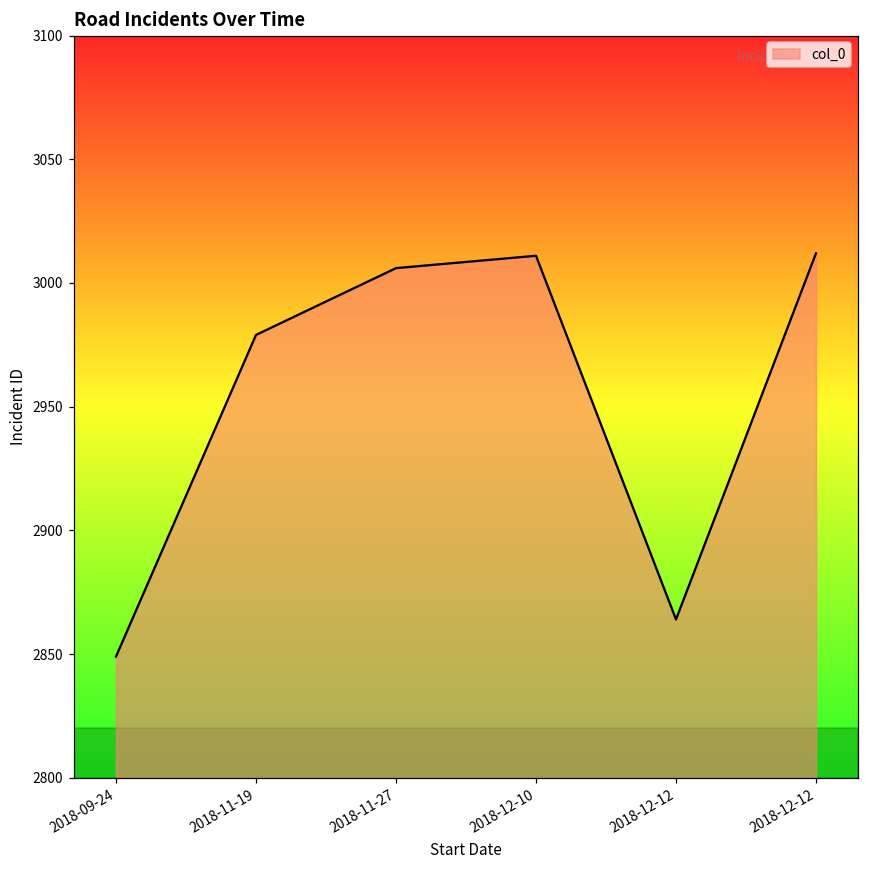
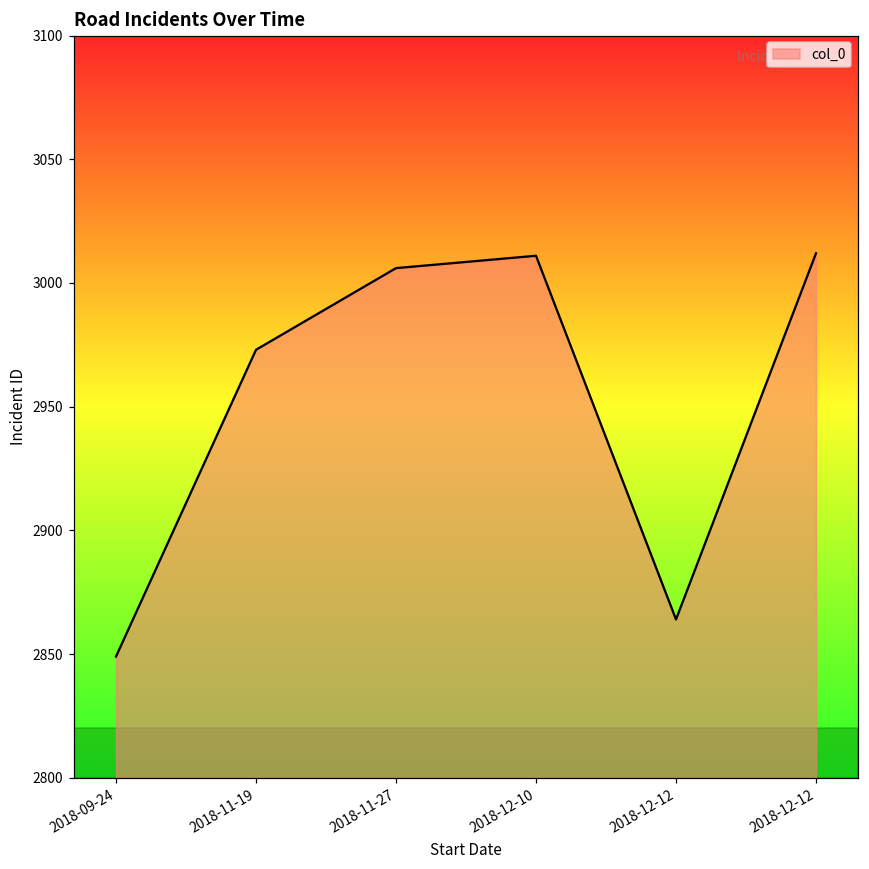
2018-11-19: 2979 -> 2973
